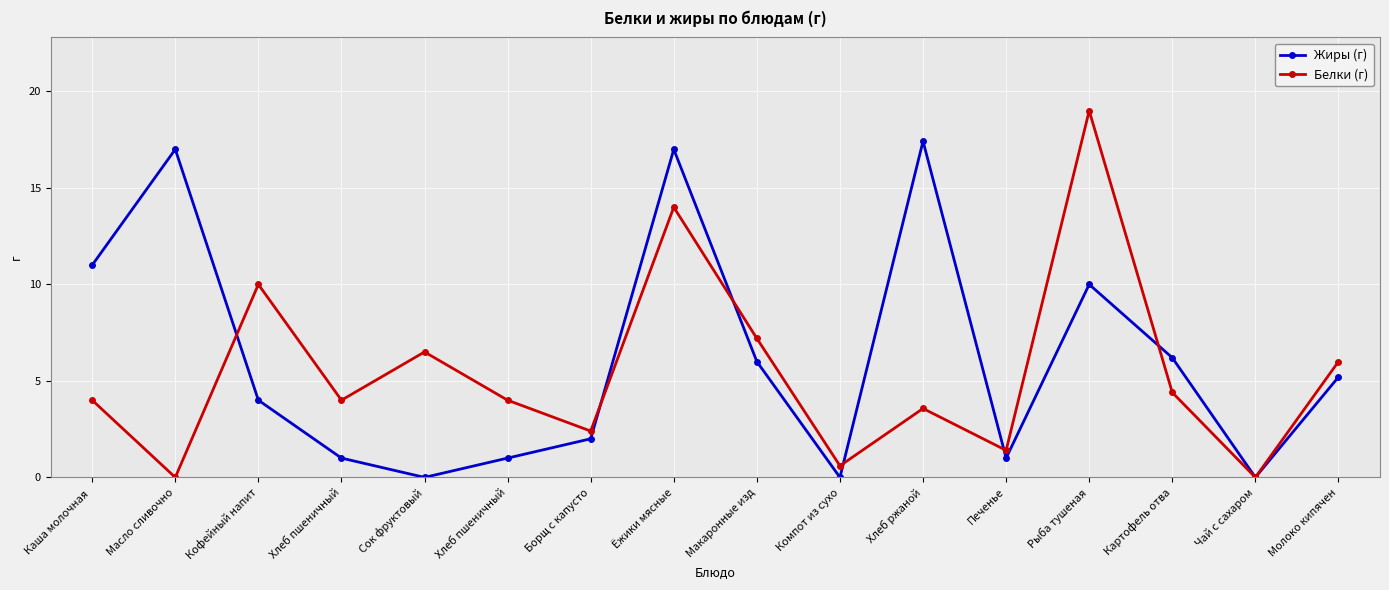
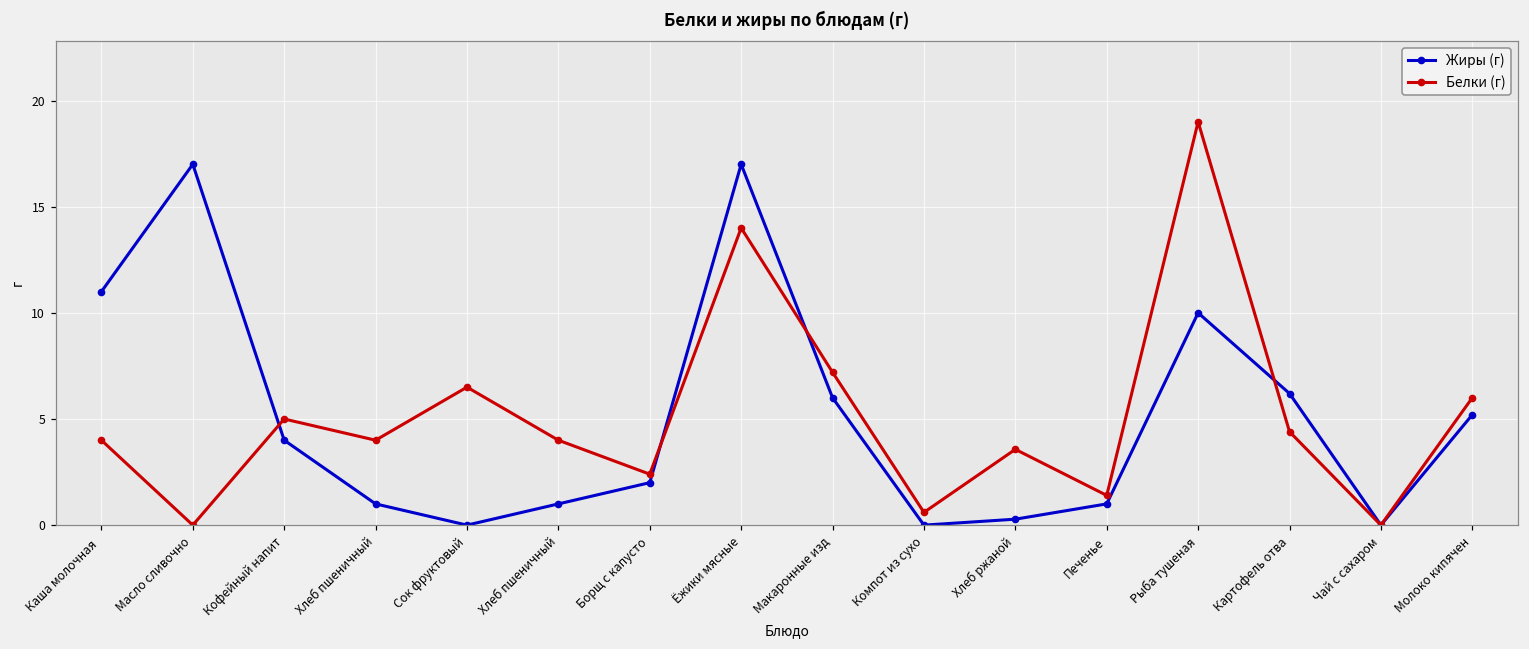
Белки (г), Кофейный напит: 10 -> 5
Жиры (г), Хлеб ржаной: 17.4 -> 0.3
